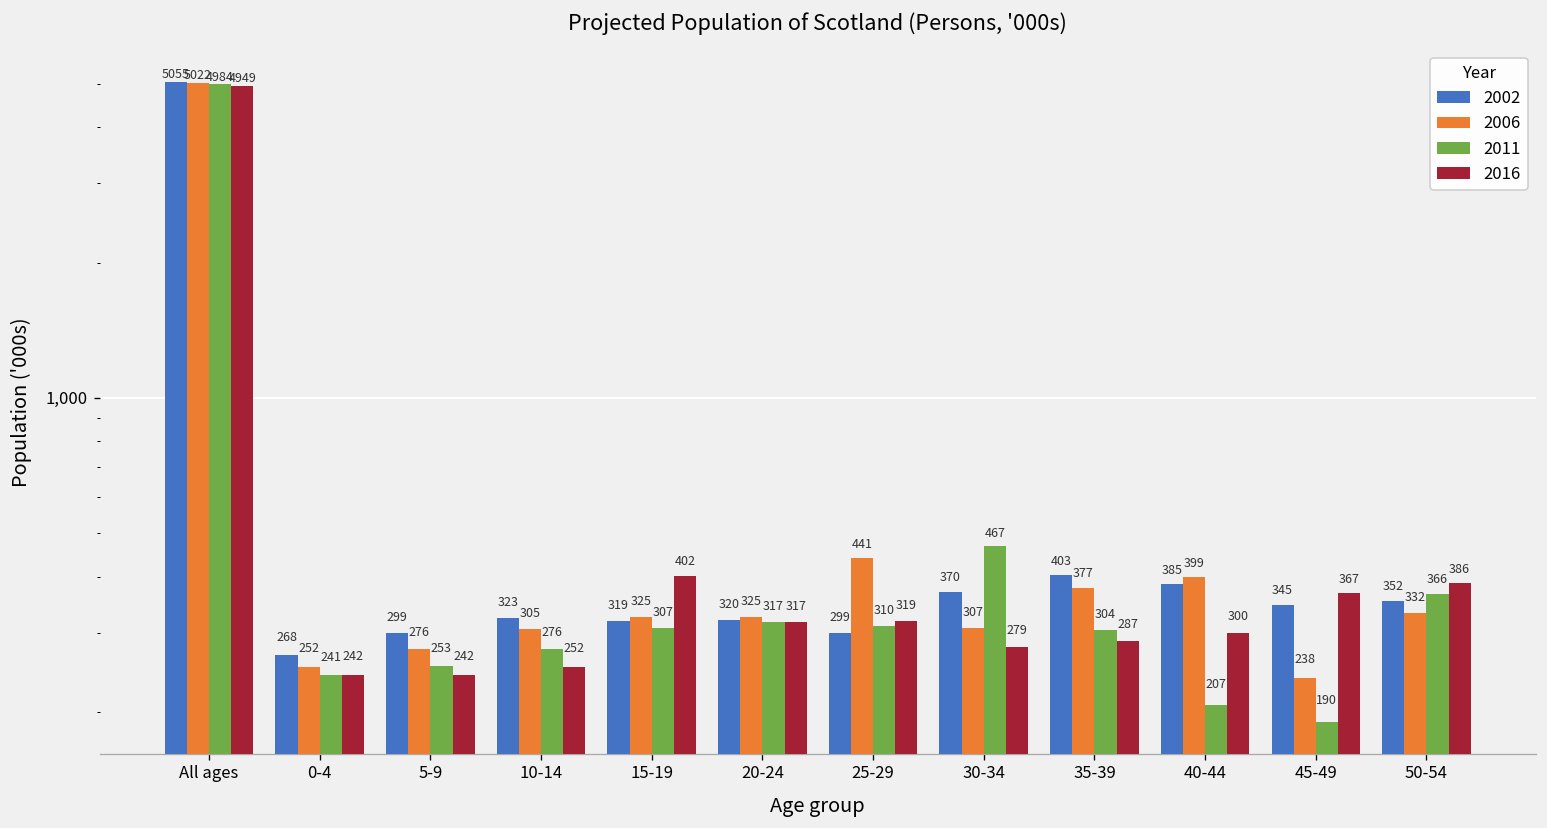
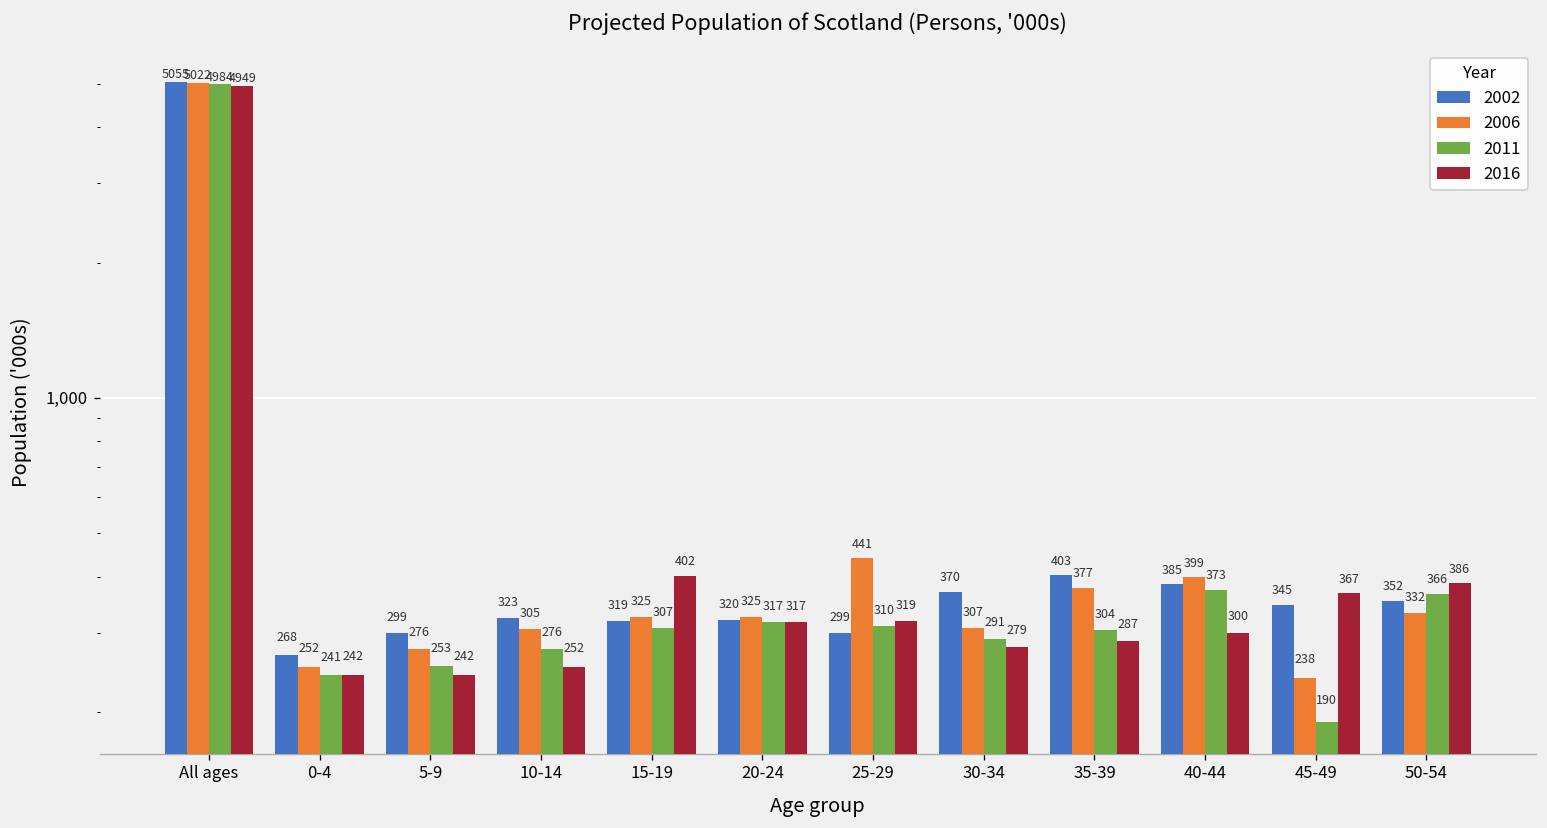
2011, 30-34: 467 -> 291
2011, 40-44: 207 -> 373
